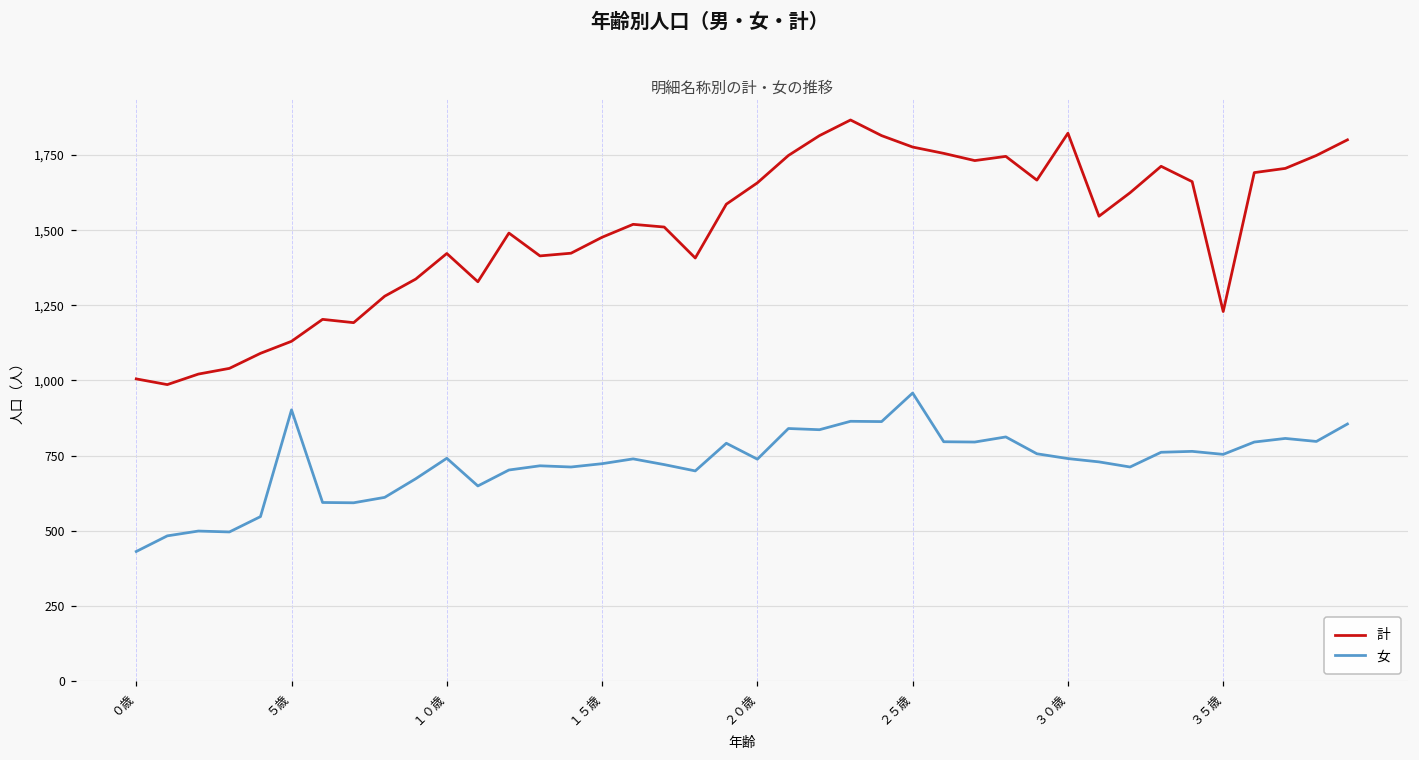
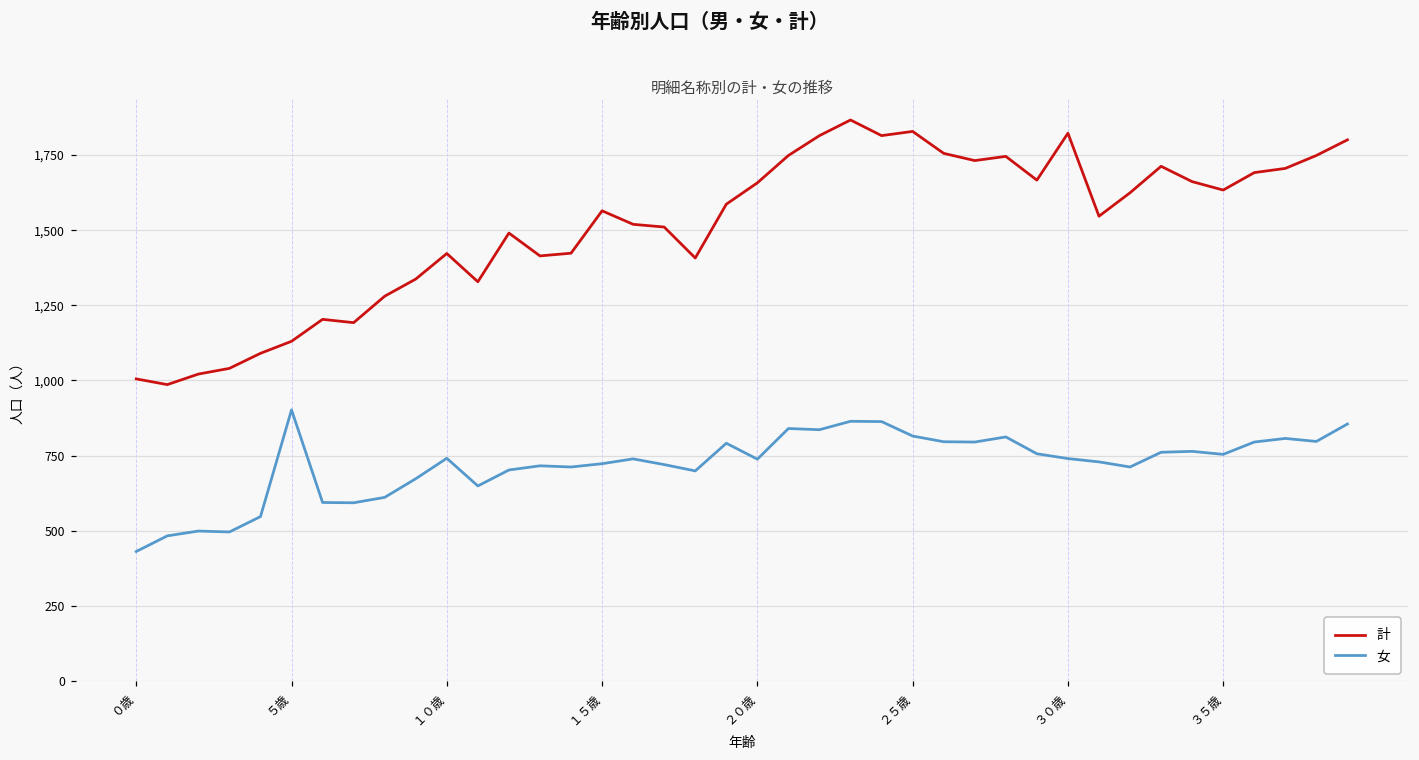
計, １５歳: 1,480 -> 1,560
計, ２５歳: 1,780 -> 1,830
女, ２５歳: 960 -> 820
計, ３５歳: 1,230 -> 1,630
